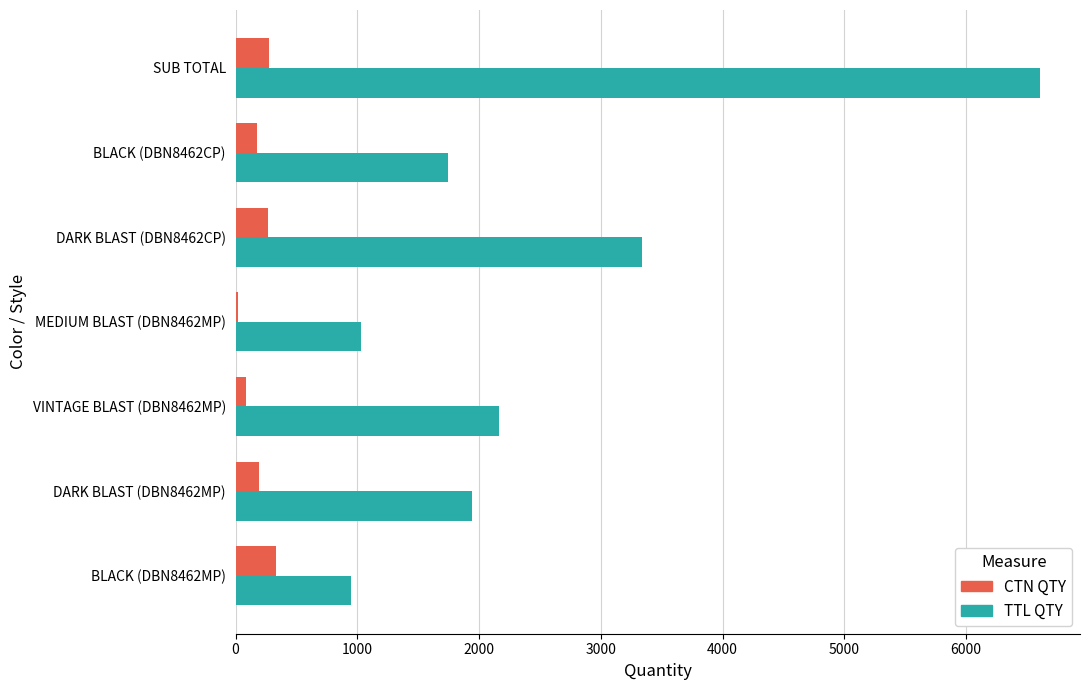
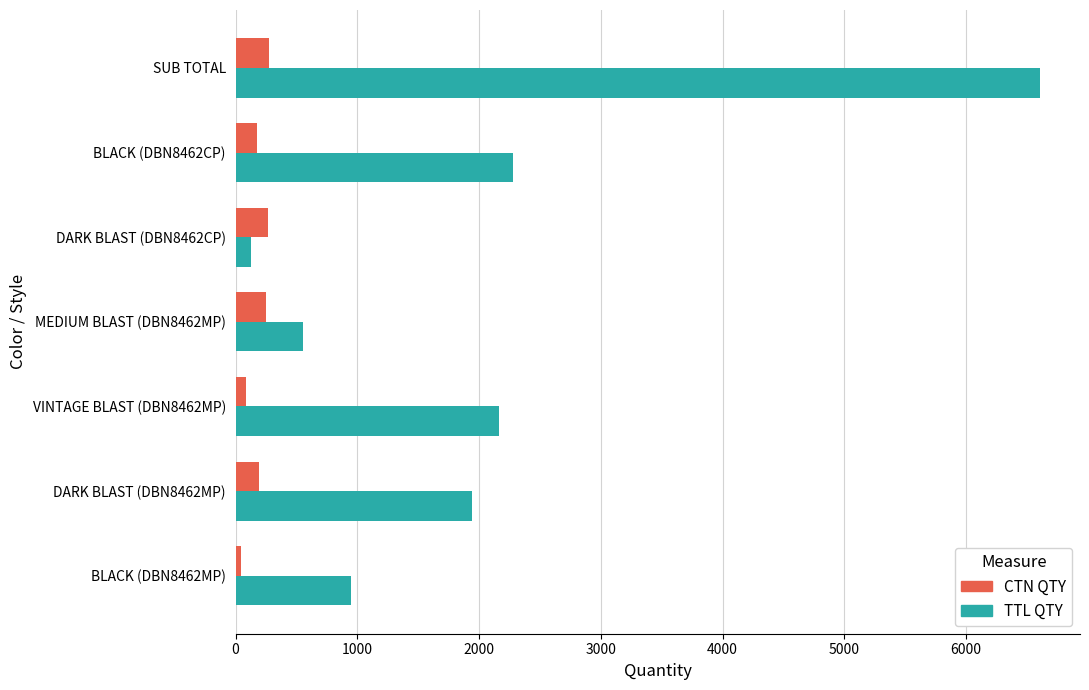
TTL QTY, BLACK (DBN8462CP): 1750 -> 2280
TTL QTY, DARK BLAST (DBN8462CP): 3340 -> 130
CTN QTY, MEDIUM BLAST (DBN8462MP): 20 -> 250
TTL QTY, MEDIUM BLAST (DBN8462MP): 1030 -> 550
CTN QTY, BLACK (DBN8462MP): 330 -> 50
